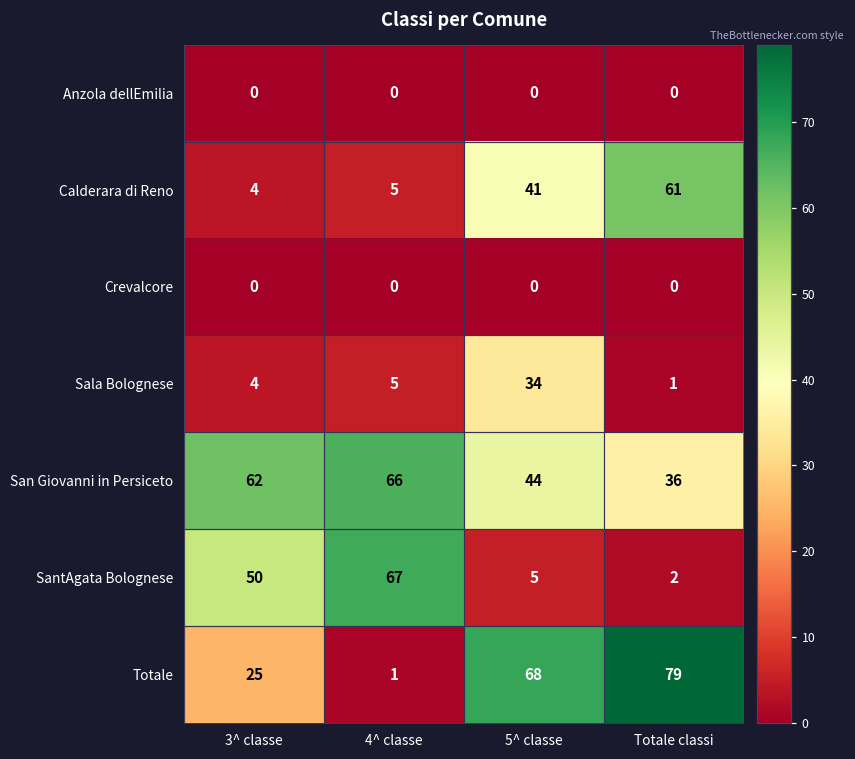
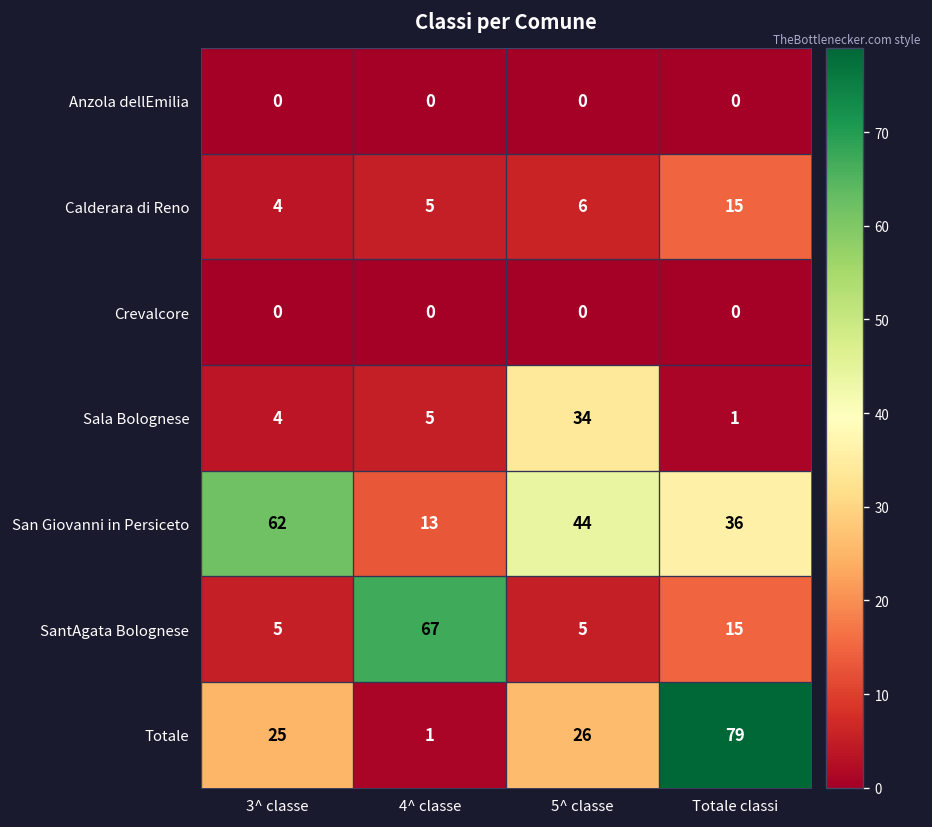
Calderara di Reno, 5^ classe: 41 -> 6
Calderara di Reno, Totale classi: 61 -> 15
San Giovanni in Persiceto, 4^ classe: 66 -> 13
SantAgata Bolognese, 3^ classe: 50 -> 5
SantAgata Bolognese, Totale classi: 2 -> 15
Totale, 5^ classe: 68 -> 26
